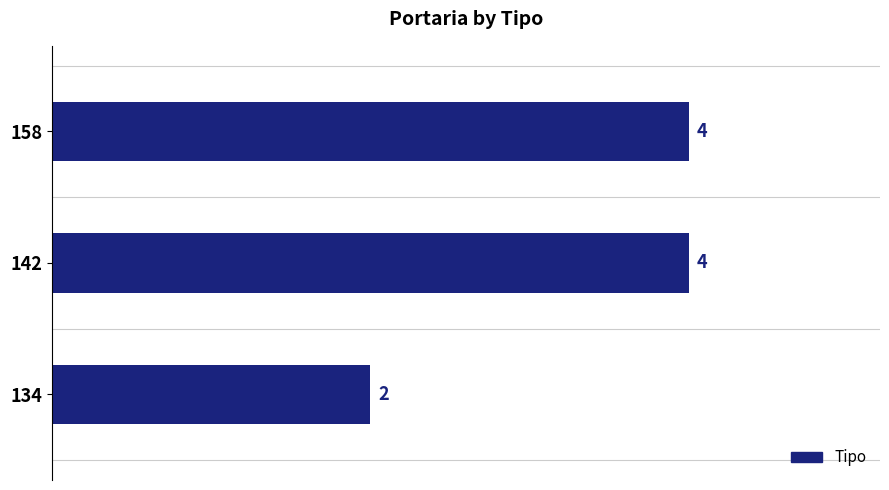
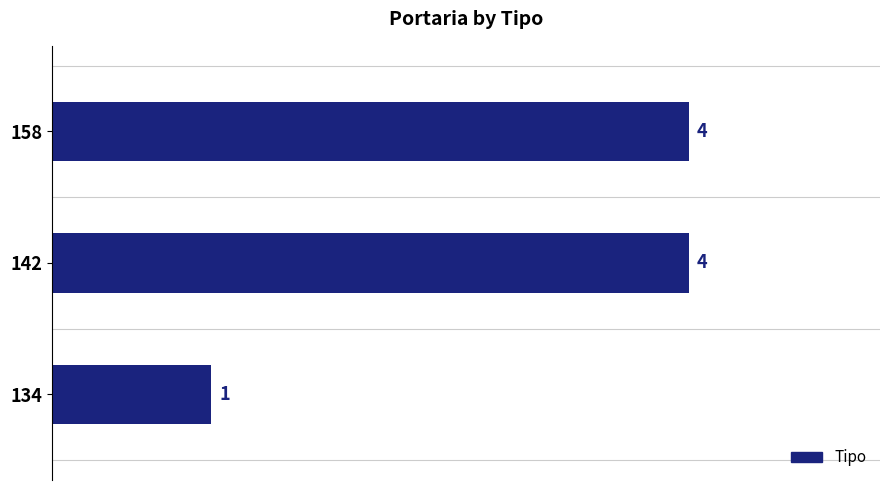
134: 2 -> 1
